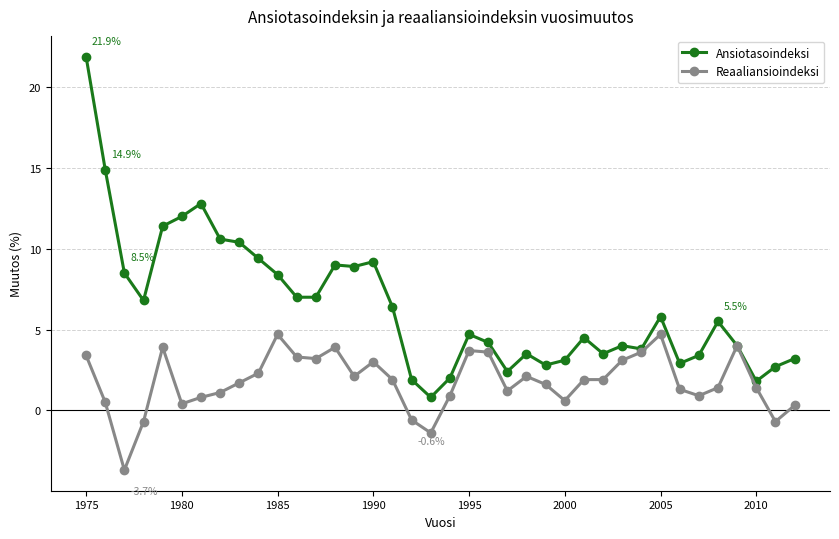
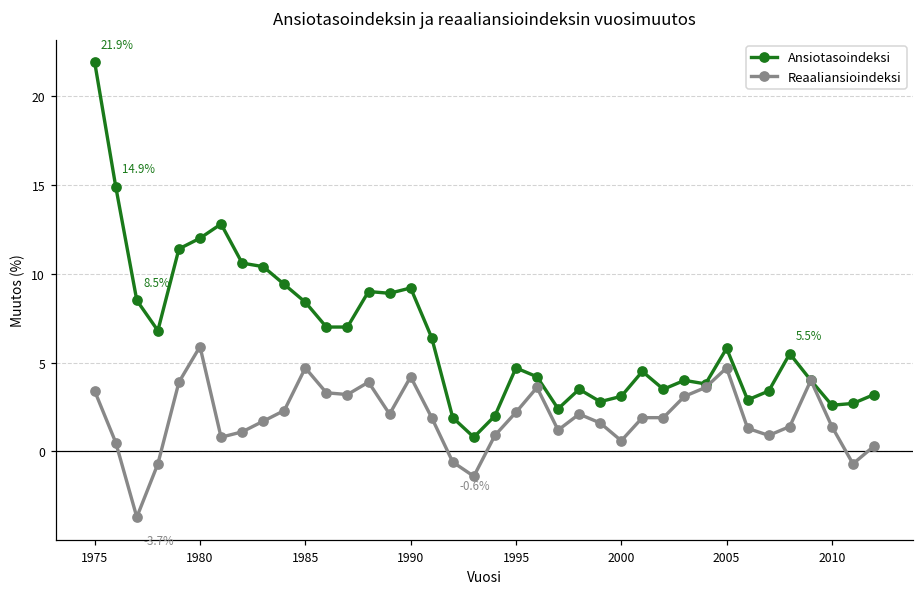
Reaaliansioindeksi, 1980: 0.4 -> 5.9
Reaaliansioindeksi, 1990: 3.0 -> 4.2
Reaaliansioindeksi, 1995: 3.7 -> 2.2
Ansiotasoindeksi, 2010: 1.8 -> 2.6
